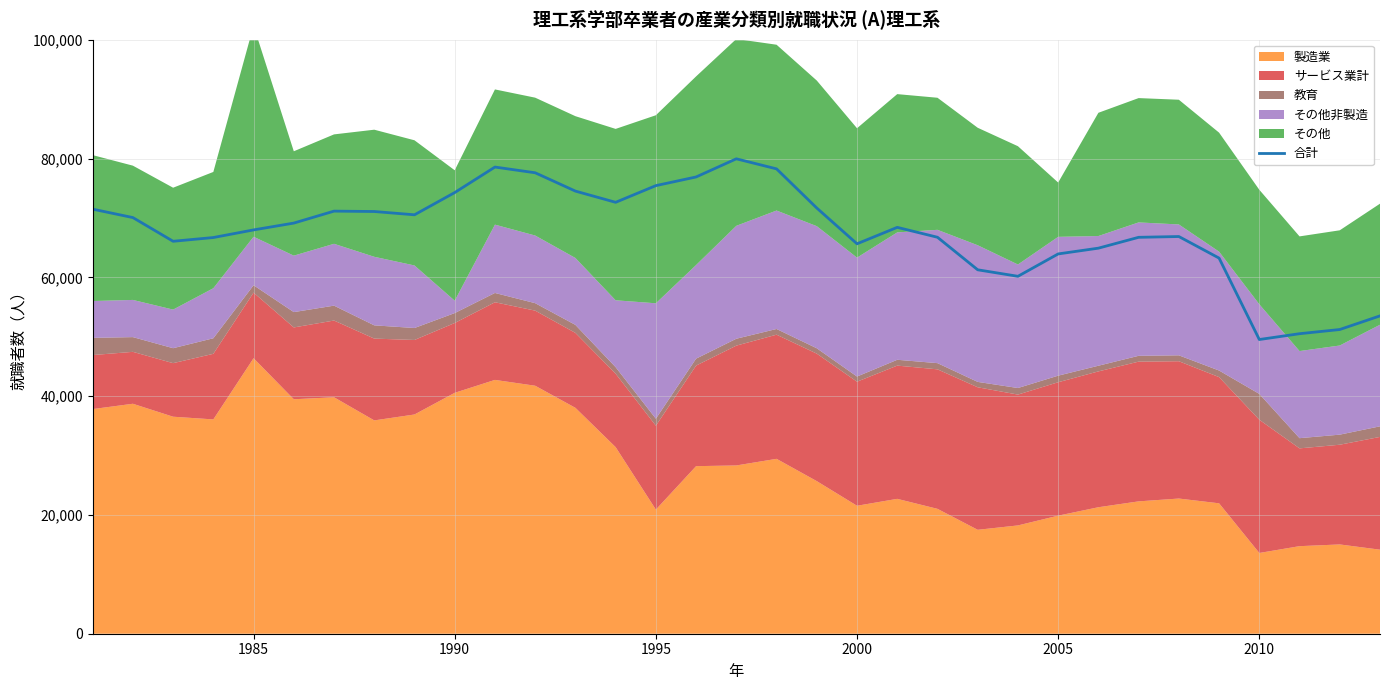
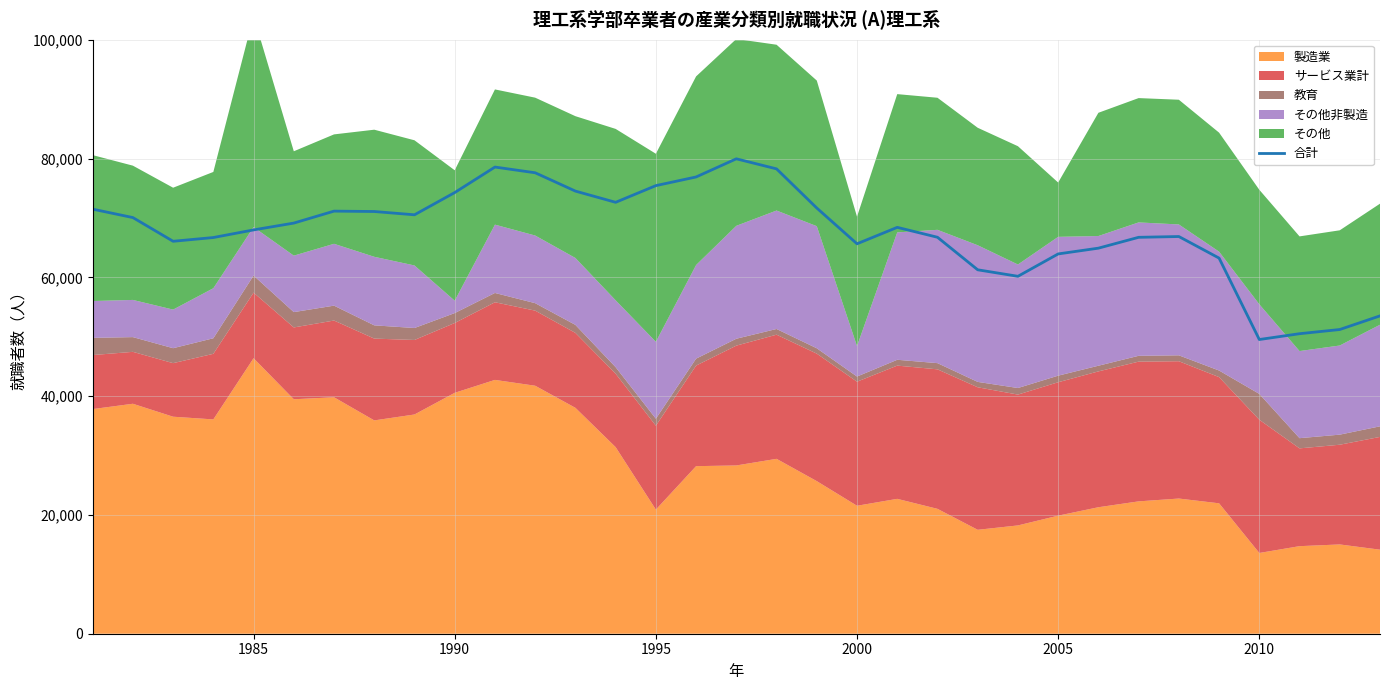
教育, 1985: 1,000 -> 3,000
その他非製造, 1995: 19,000 -> 13,000
その他非製造, 2000: 20,000 -> 5,000
